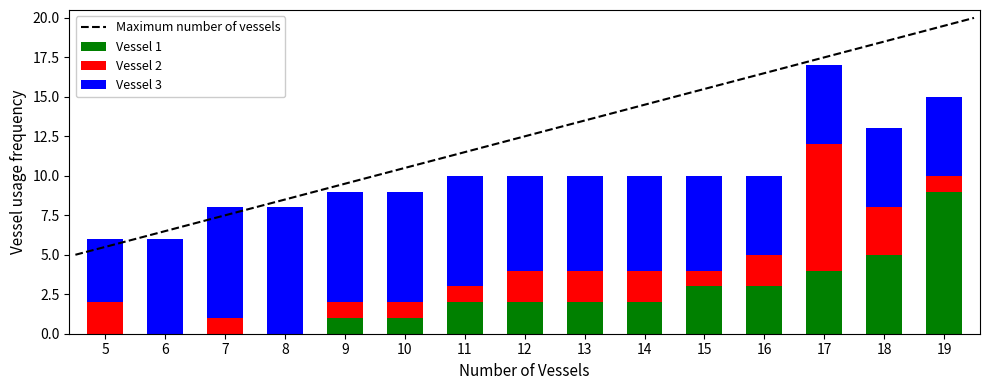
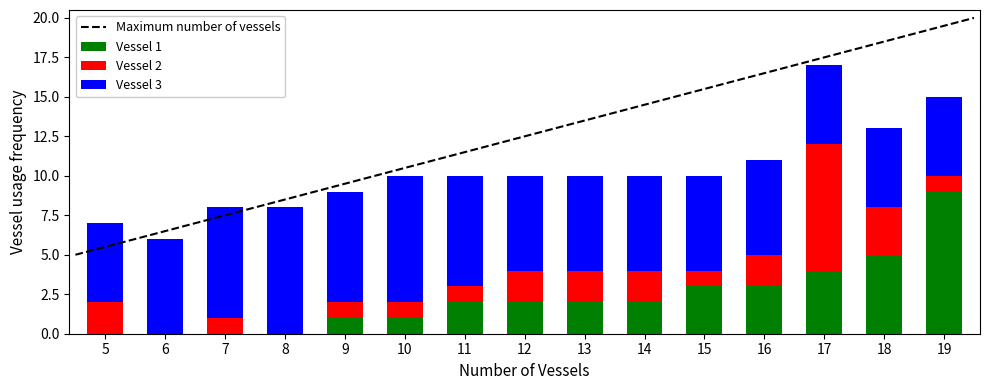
Vessel 3, 5: 4 -> 5
Vessel 3, 10: 7 -> 8
Vessel 3, 16: 5 -> 6
